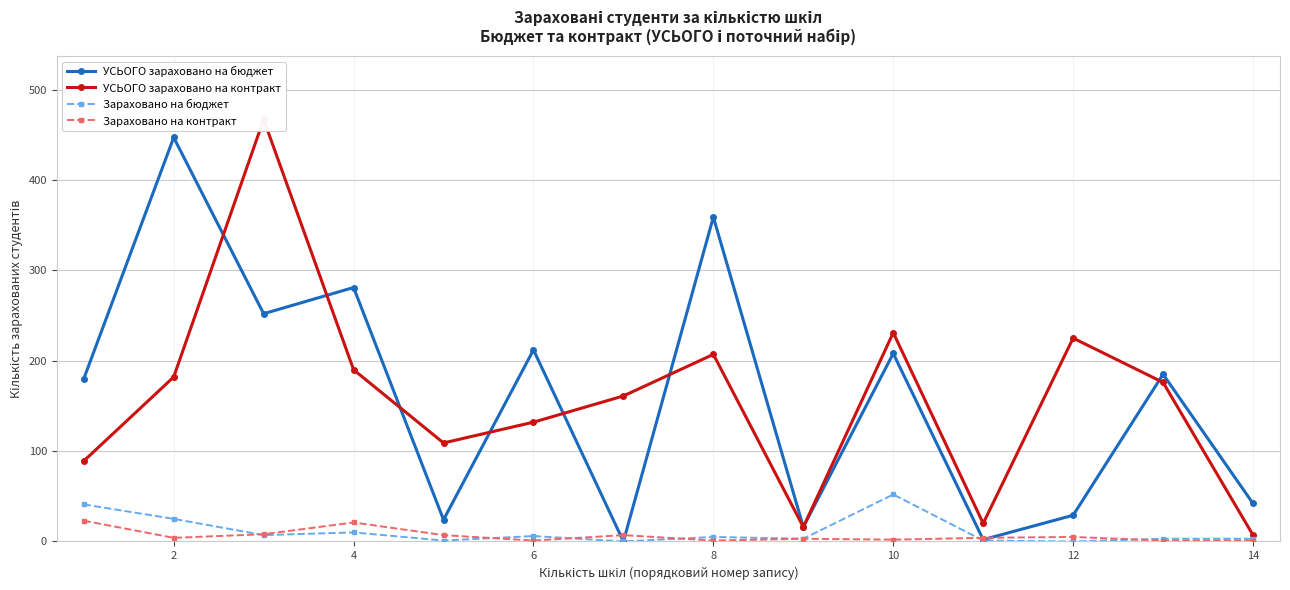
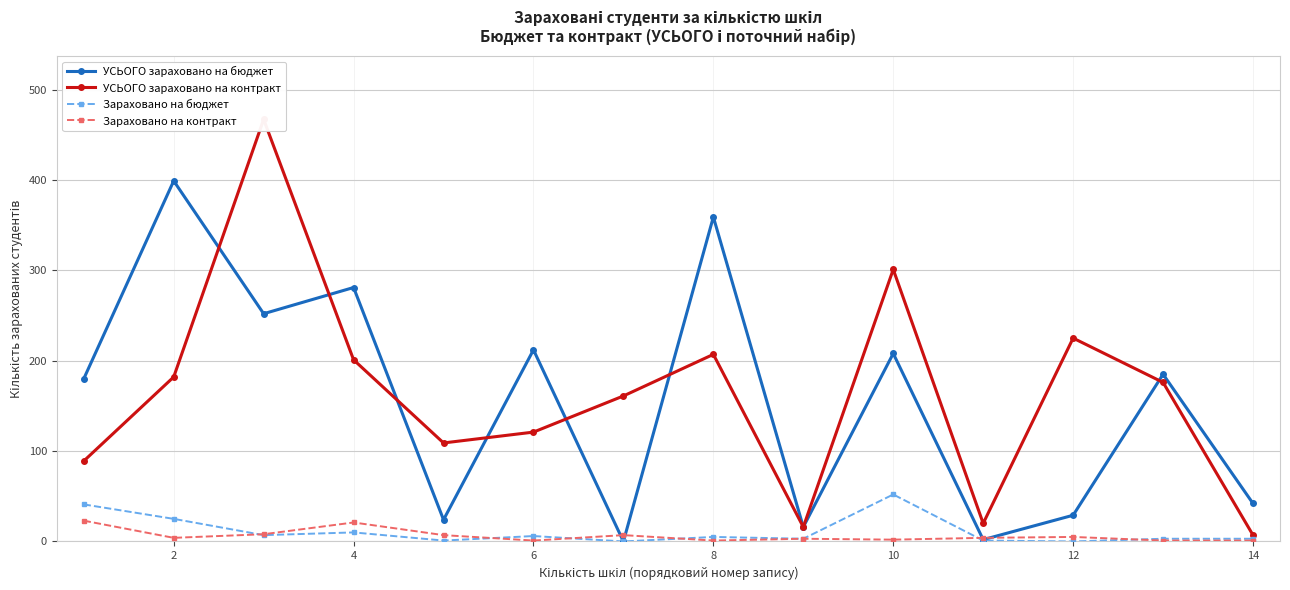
УСЬОГО зараховано на бюджет, 2: 450 -> 400
УСЬОГО зараховано на контракт, 4: 190 -> 200
УСЬОГО зараховано на контракт, 6: 130 -> 120
УСЬОГО зараховано на контракт, 10: 230 -> 300
